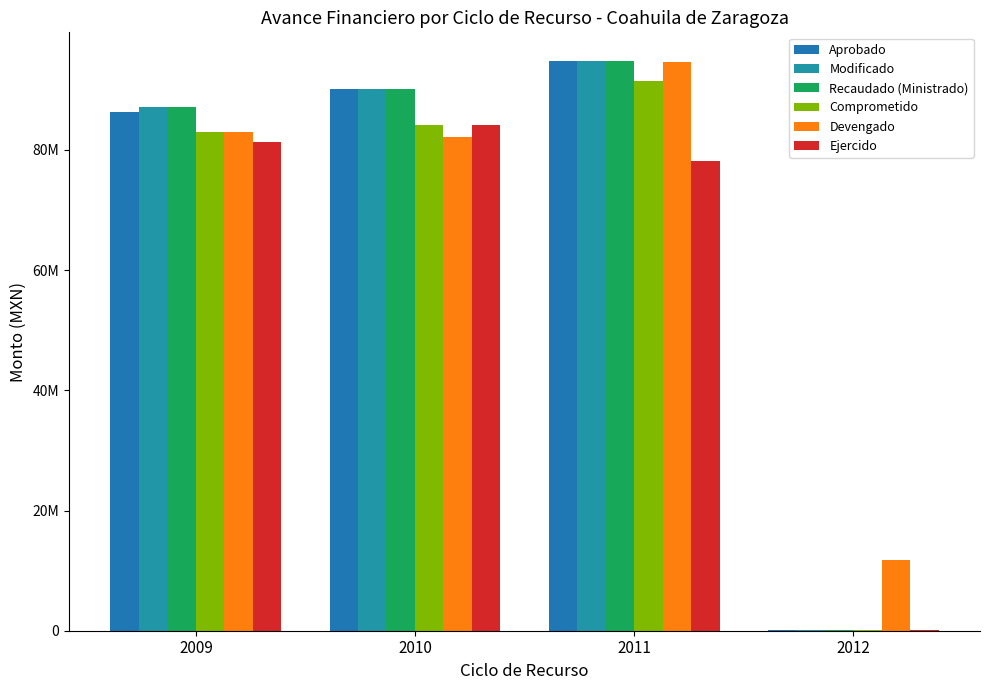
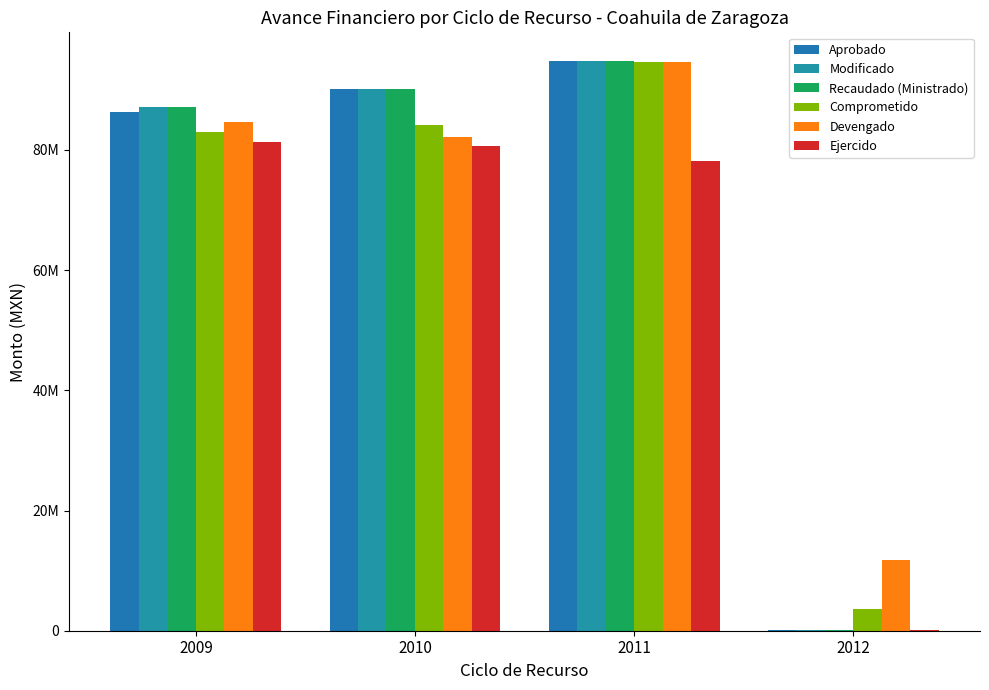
Devengado, 2009: 83000000 -> 85000000
Ejercido, 2010: 84000000 -> 81000000
Comprometido, 2011: 91000000 -> 95000000
Comprometido, 2012: 0 -> 4000000
